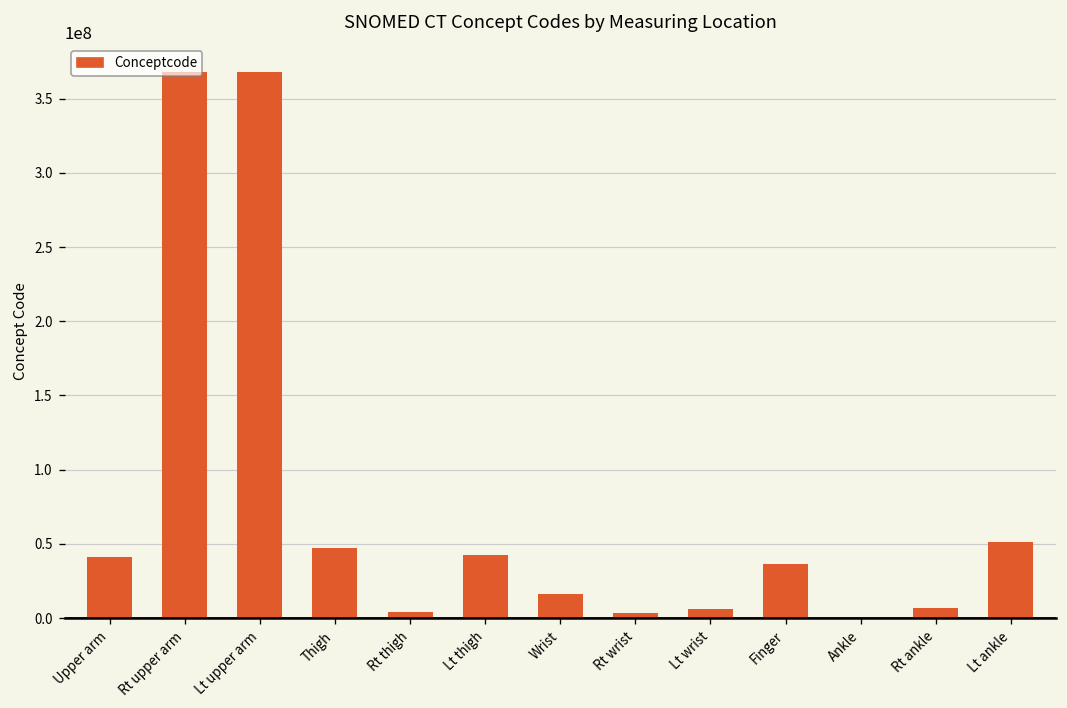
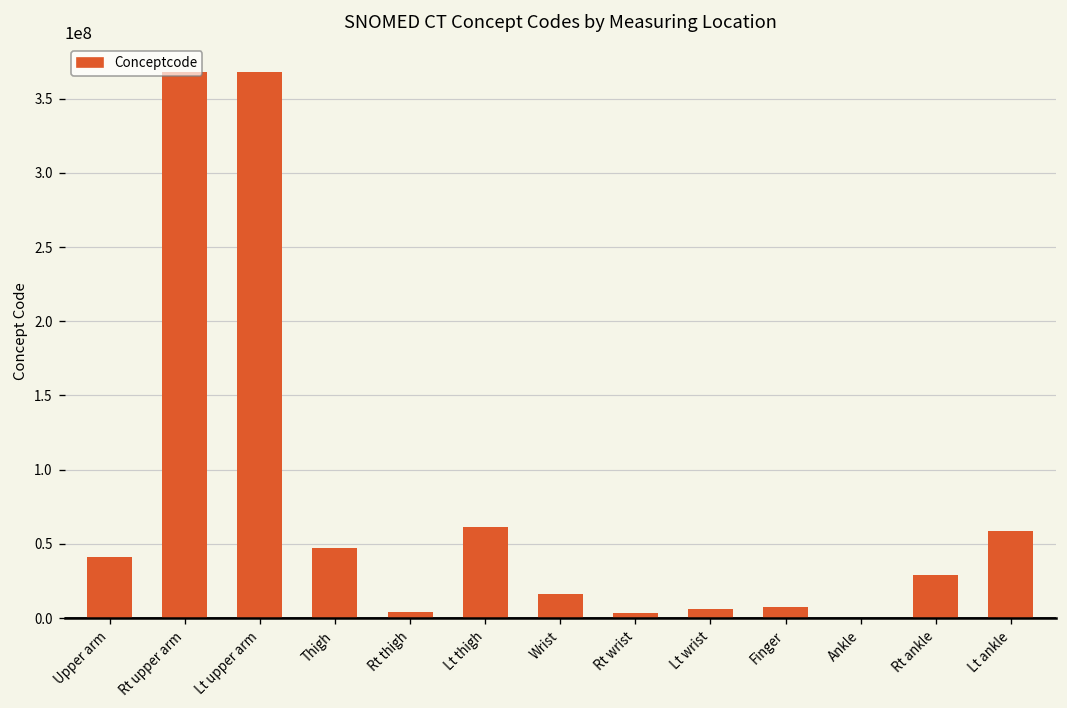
Lt thigh: 43000000 -> 61000000
Finger: 37000000 -> 8000000
Rt ankle: 7000000 -> 29000000
Lt ankle: 52000000 -> 59000000
